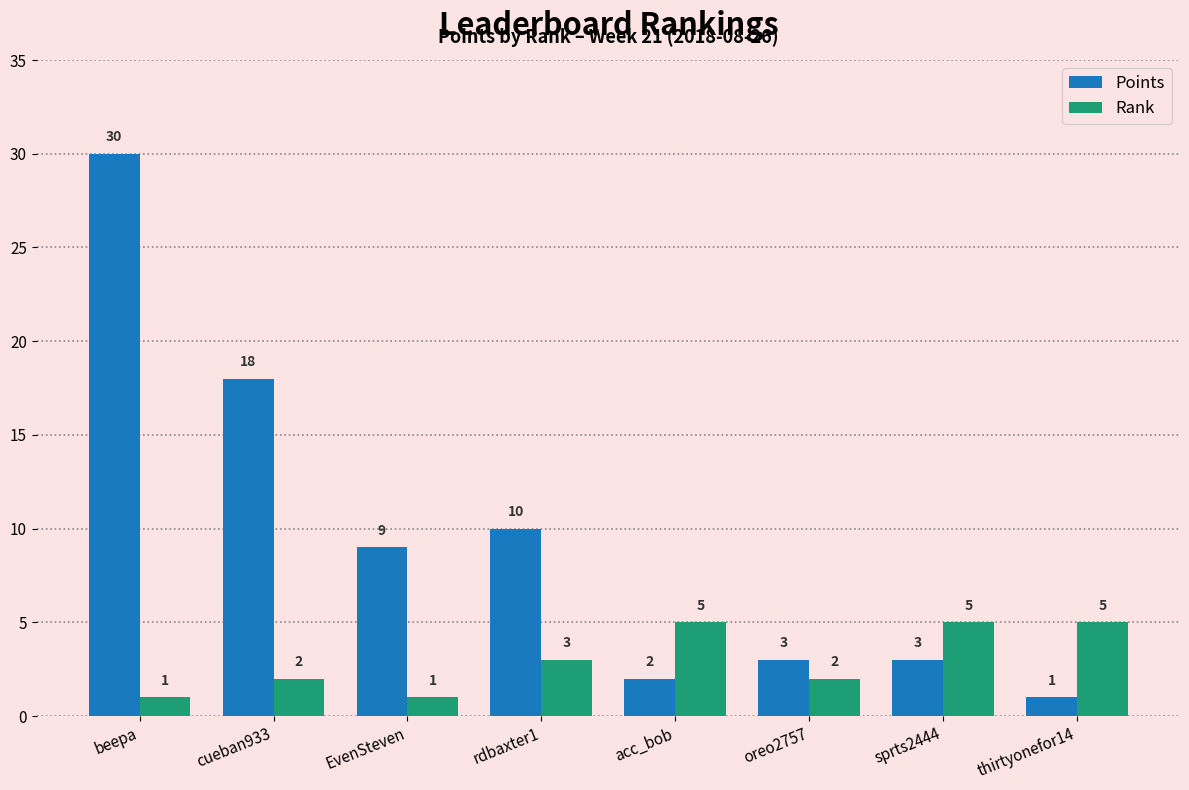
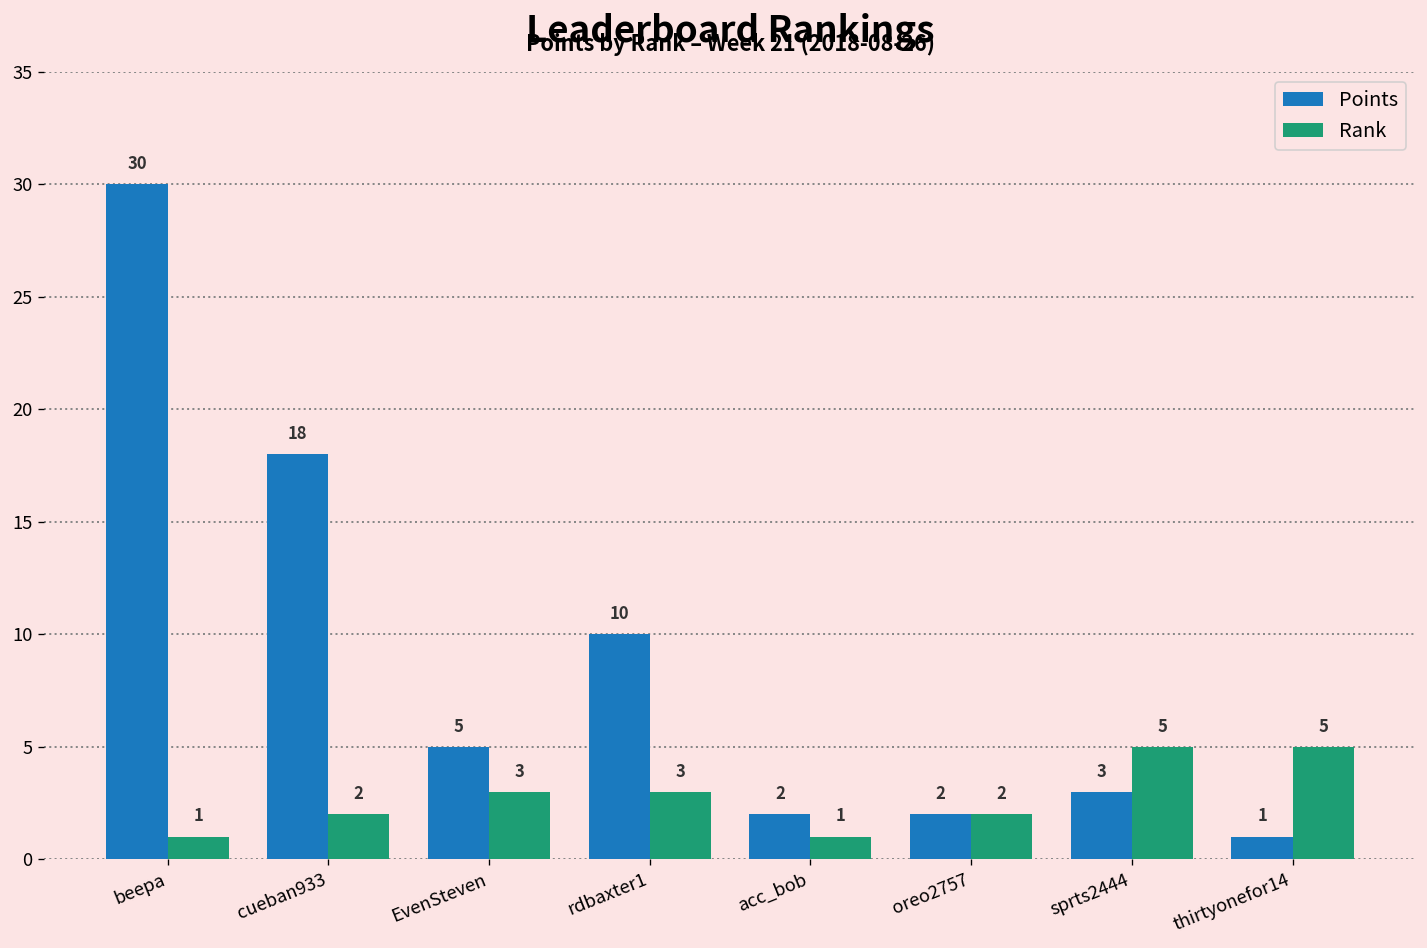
Points, EvenSteven: 9 -> 5
Rank, EvenSteven: 1 -> 3
Rank, acc_bob: 5 -> 1
Points, oreo2757: 3 -> 2
